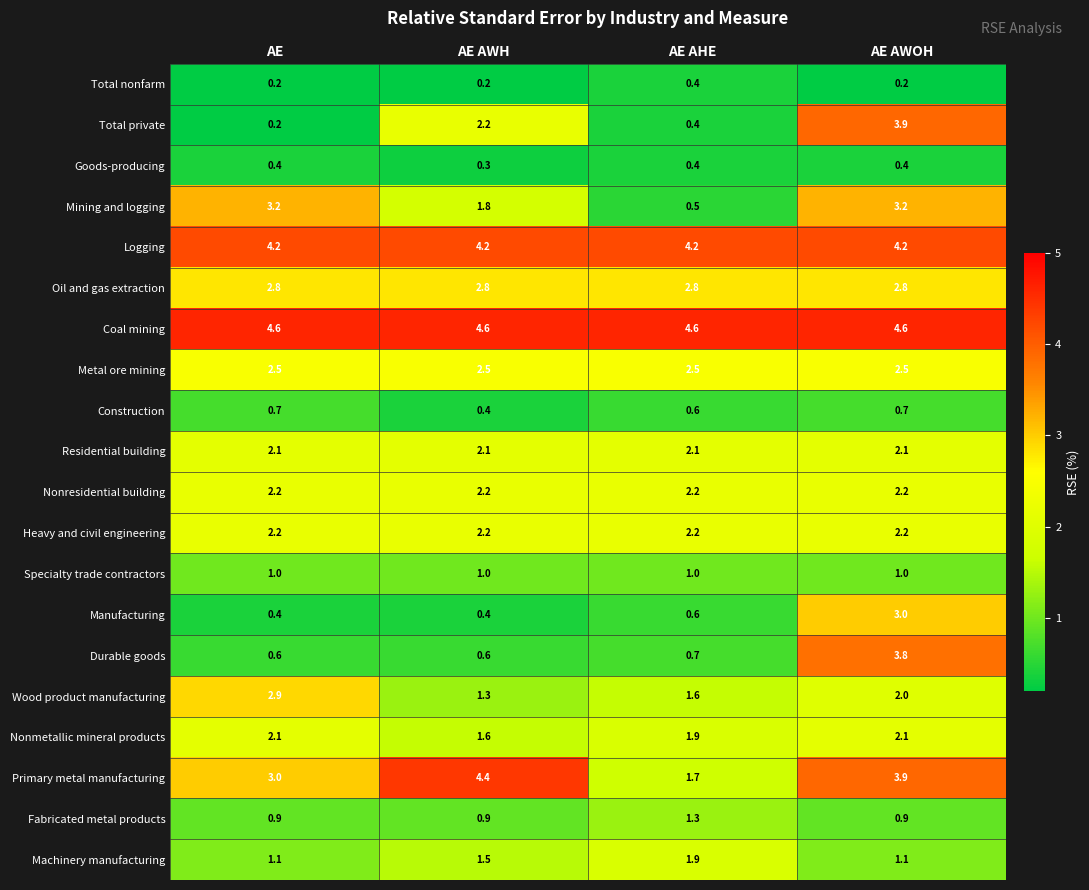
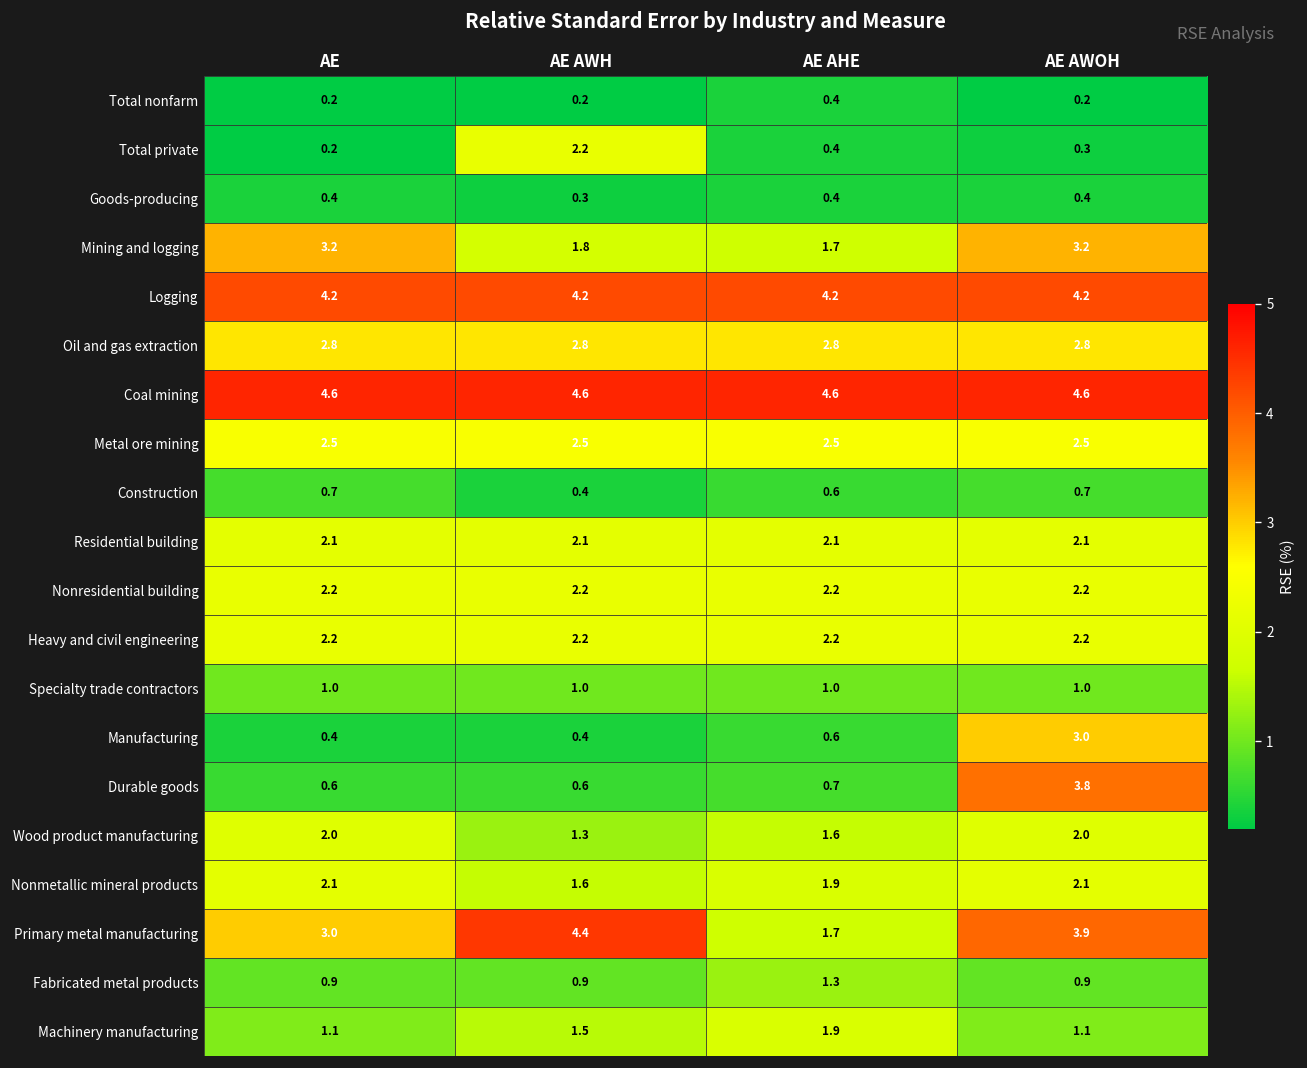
Total private, AE AWOH: 3.9 -> 0.3
Mining and logging, AE AHE: 0.5 -> 1.7
Wood product manufacturing, AE: 2.9 -> 2.0
